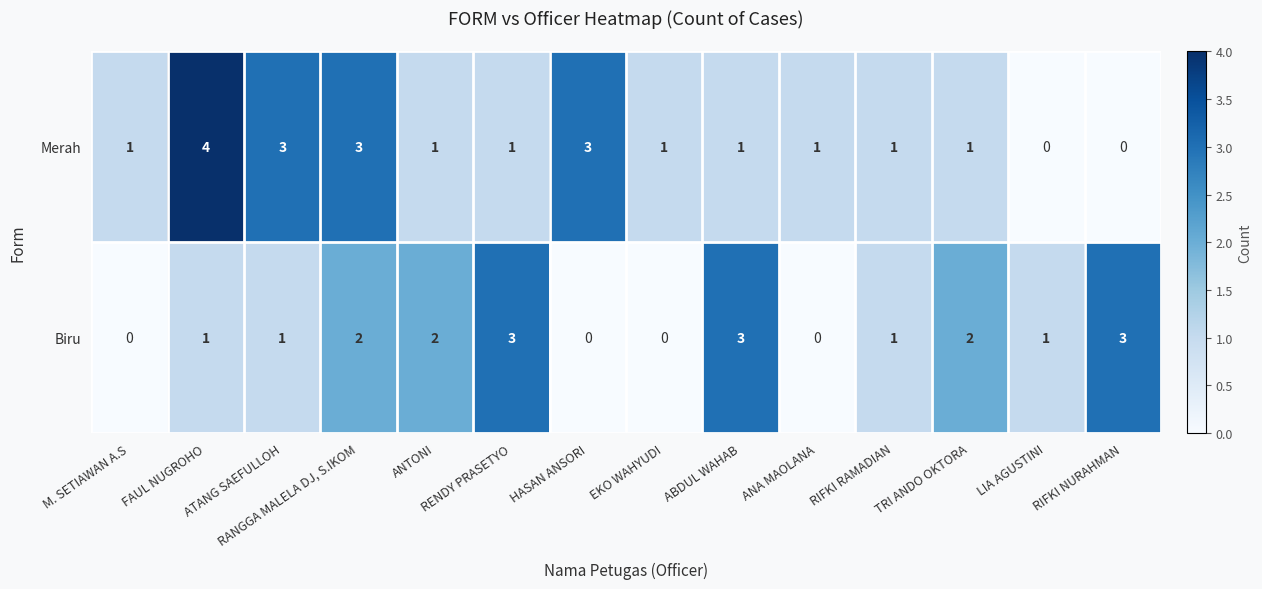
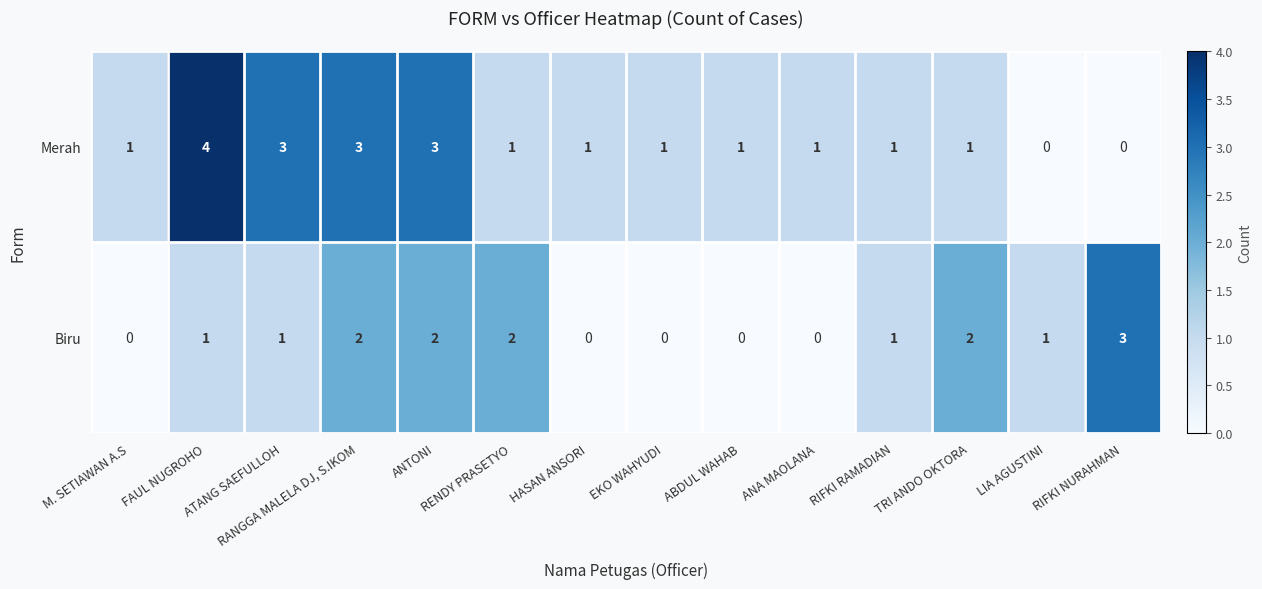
Merah, ANTONI: 1 -> 3
Merah, HASAN ANSORI: 3 -> 1
Biru, RENDY PRASETYO: 3 -> 2
Biru, ABDUL WAHAB: 3 -> 0
